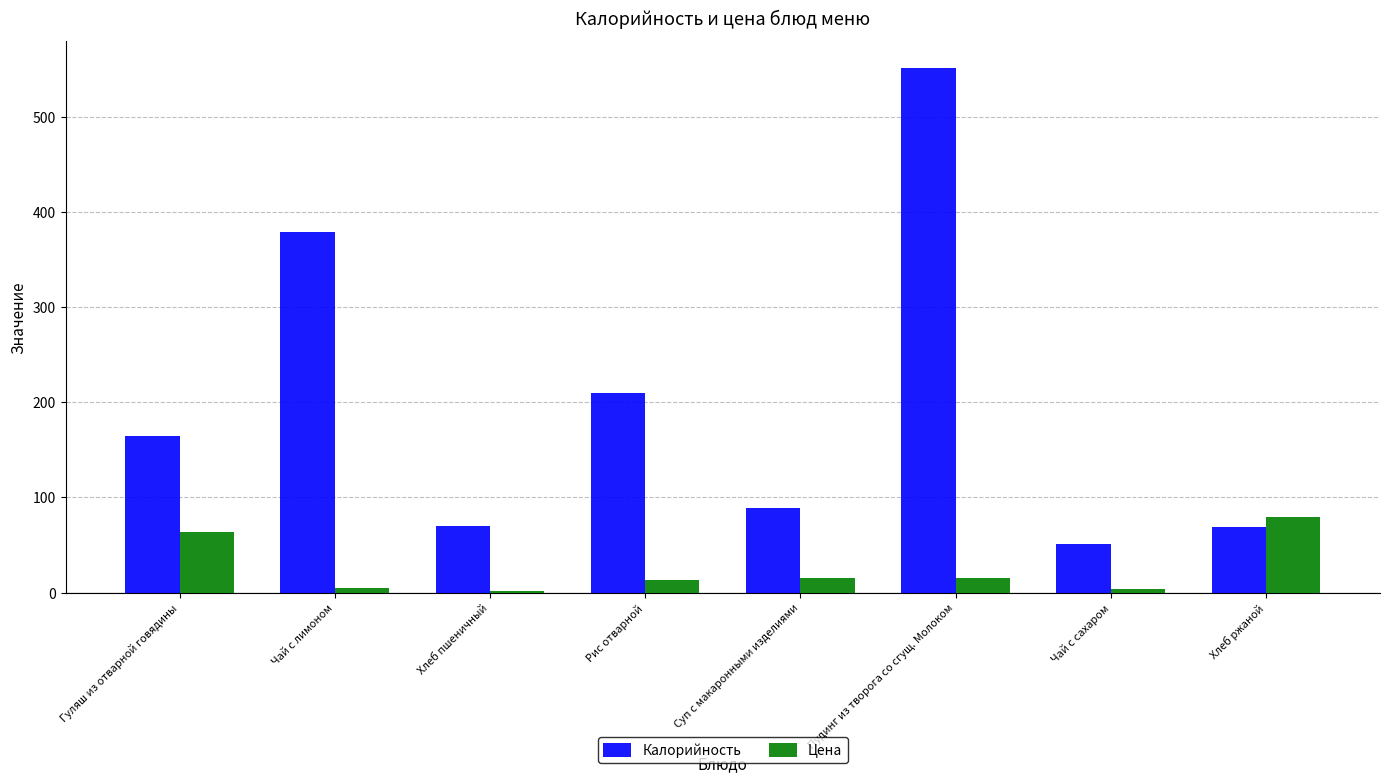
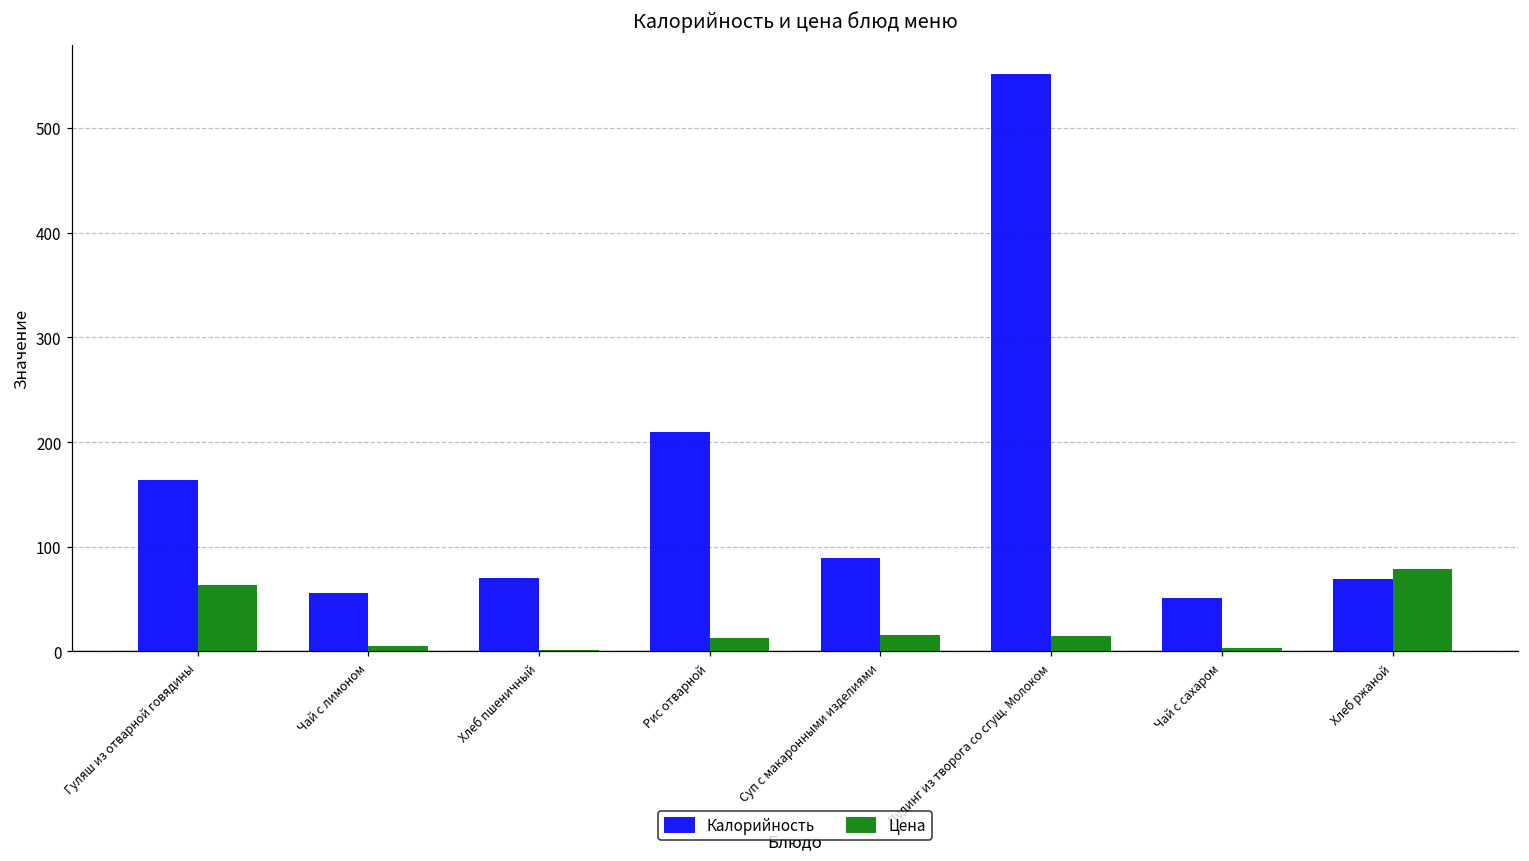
Калорийность, Чай с лимоном: 380 -> 60
